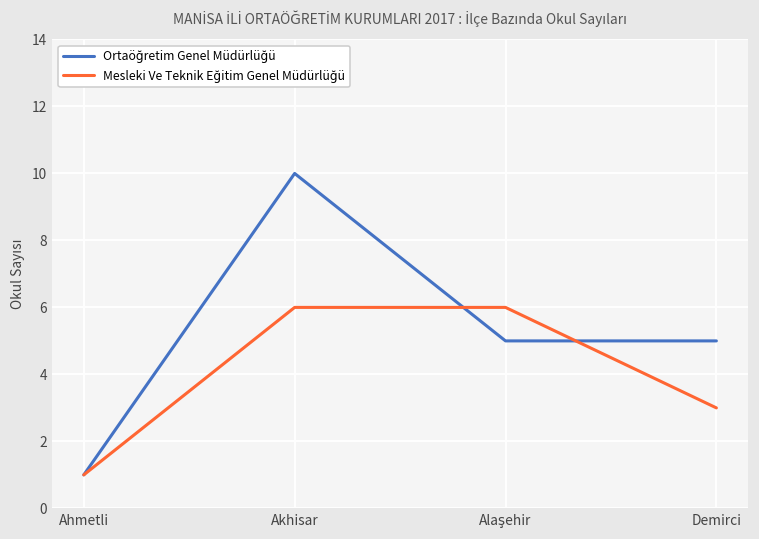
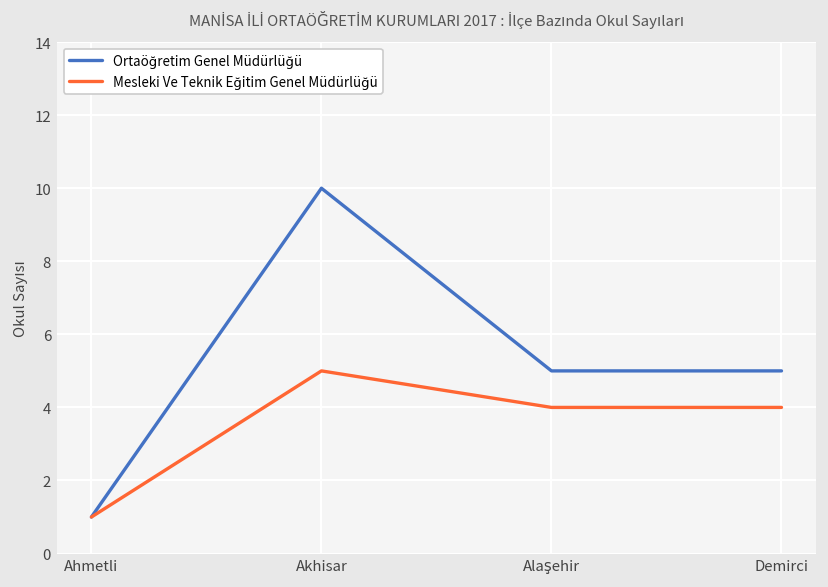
Mesleki Ve Teknik Eğitim Genel Müdürlüğü, Akhisar: 6 -> 5
Mesleki Ve Teknik Eğitim Genel Müdürlüğü, Alaşehir: 6 -> 4
Mesleki Ve Teknik Eğitim Genel Müdürlüğü, Demirci: 3 -> 4
